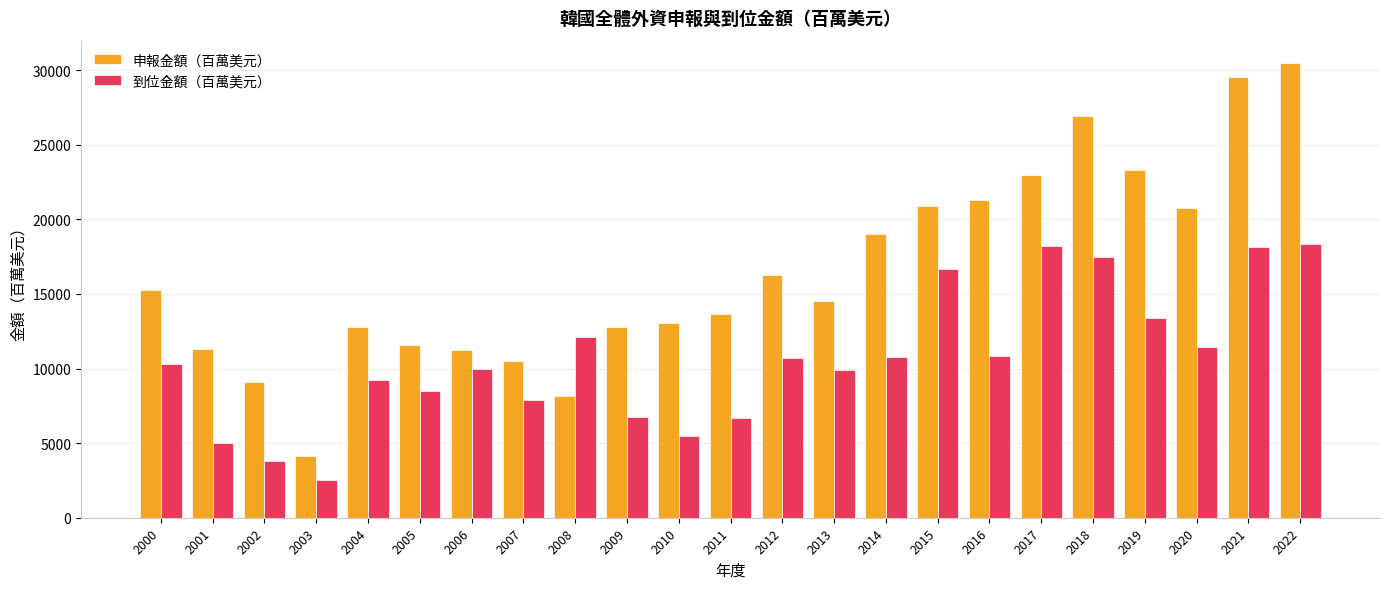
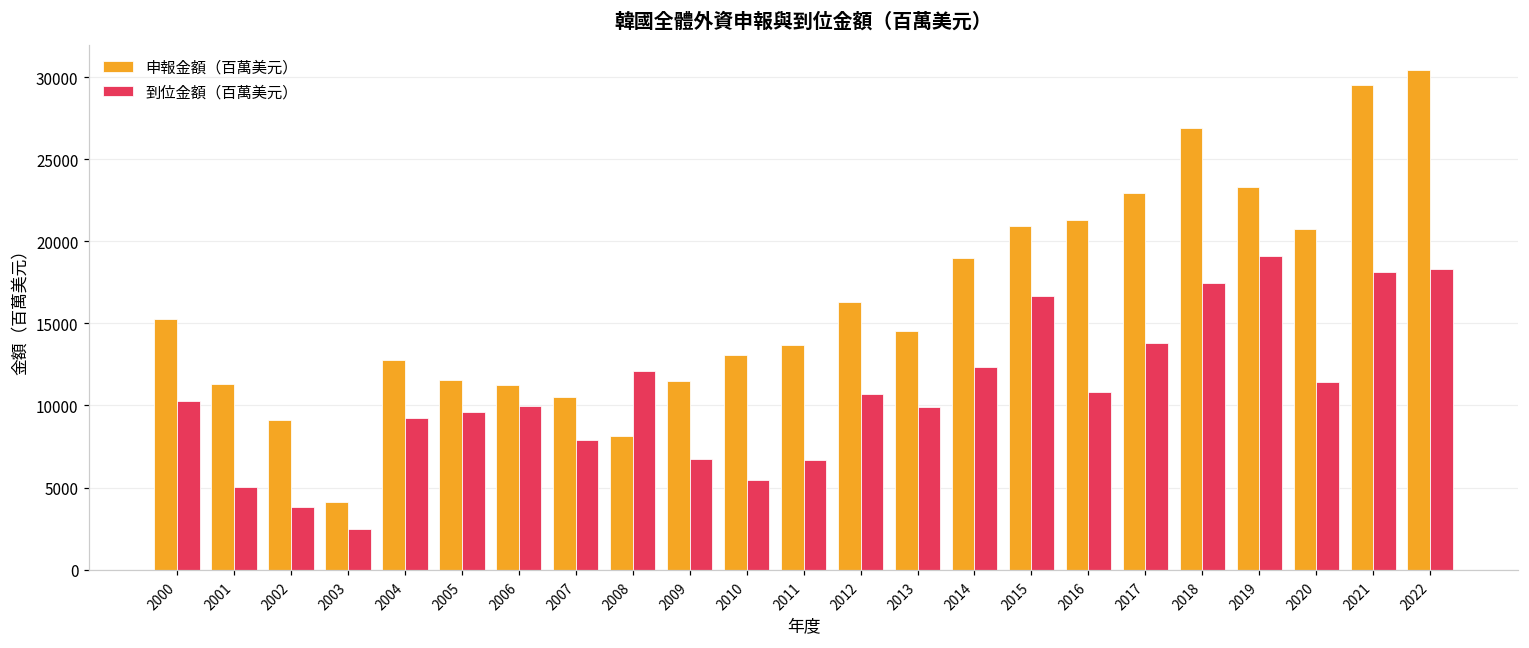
到位金額（百萬美元）, 2005: 8500 -> 9600
申報金額（百萬美元）, 2009: 12800 -> 11500
到位金額（百萬美元）, 2014: 10800 -> 12300
到位金額（百萬美元）, 2017: 18200 -> 13800
到位金額（百萬美元）, 2019: 13400 -> 19100
